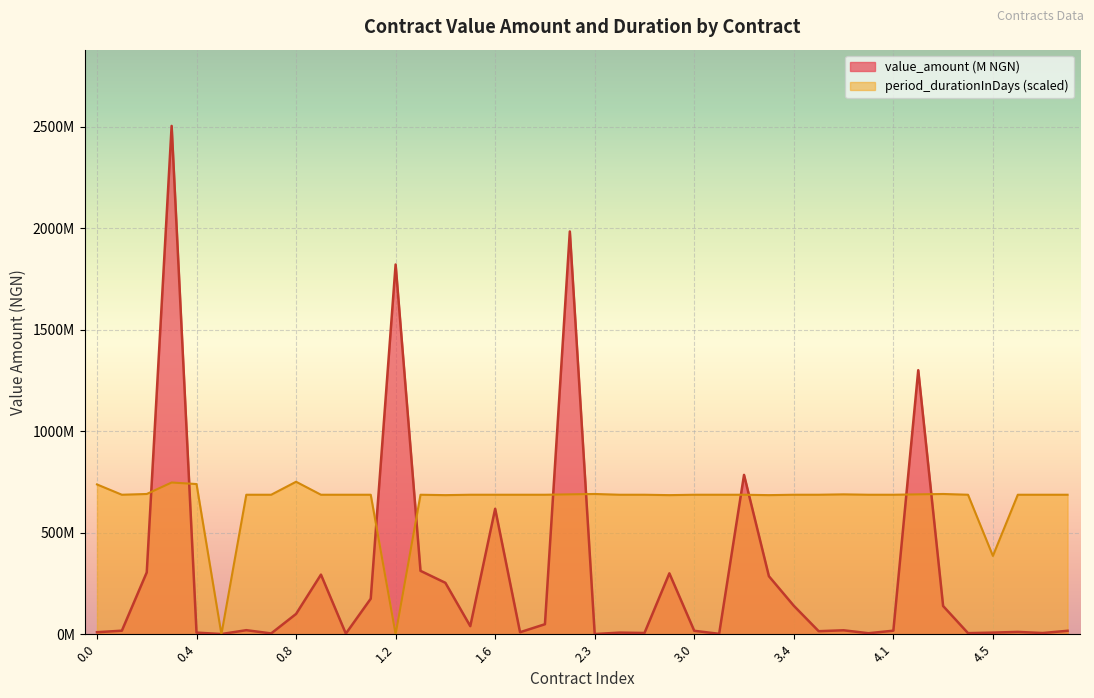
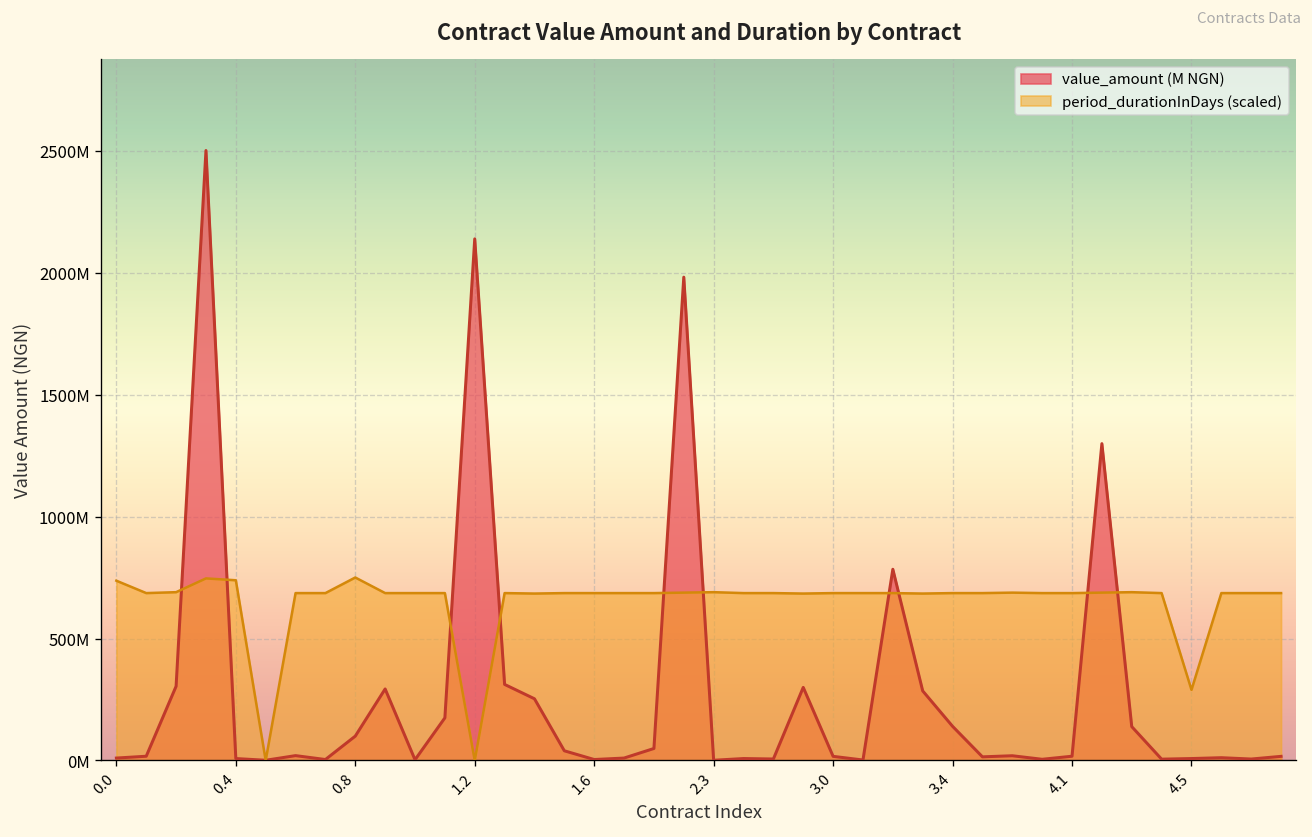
value_amount (M NGN), 1.2: 1820000000 -> 2140000000
value_amount (M NGN), 1.6: 620000000 -> 0
period_durationInDays (scaled), 4.5: 390000000 -> 290000000
